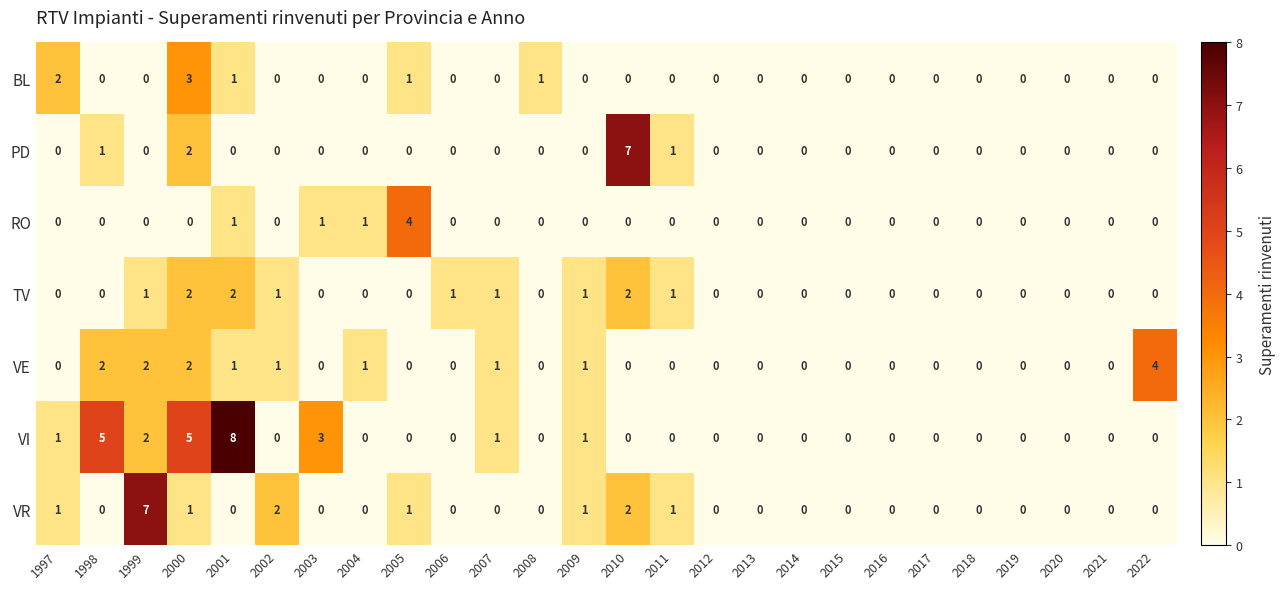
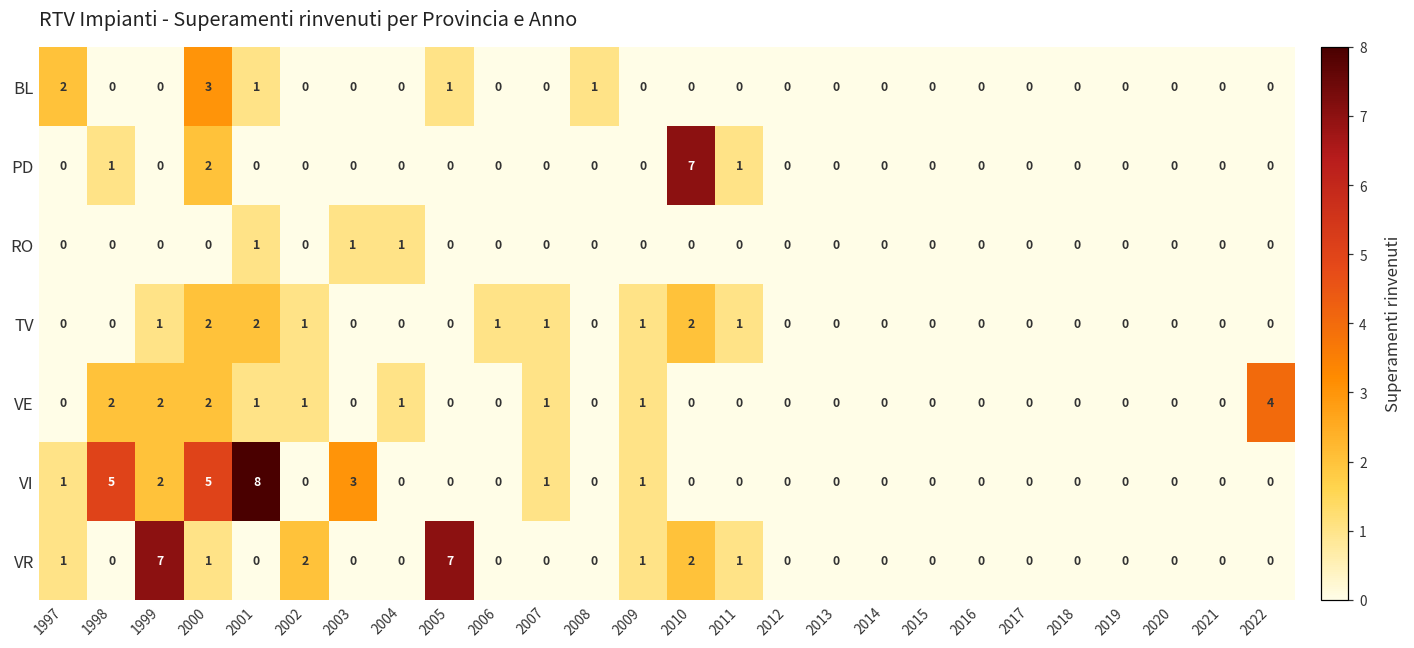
RO, 2005: 4 -> 0
VR, 2005: 1 -> 7
